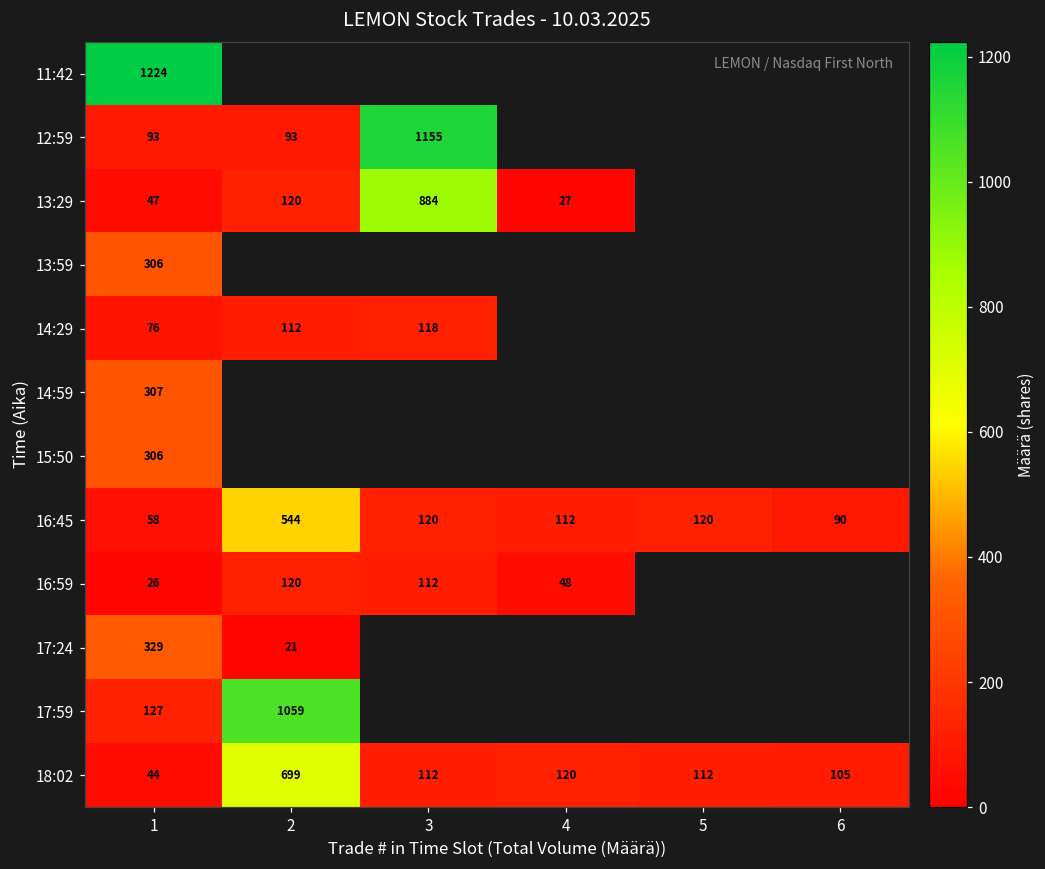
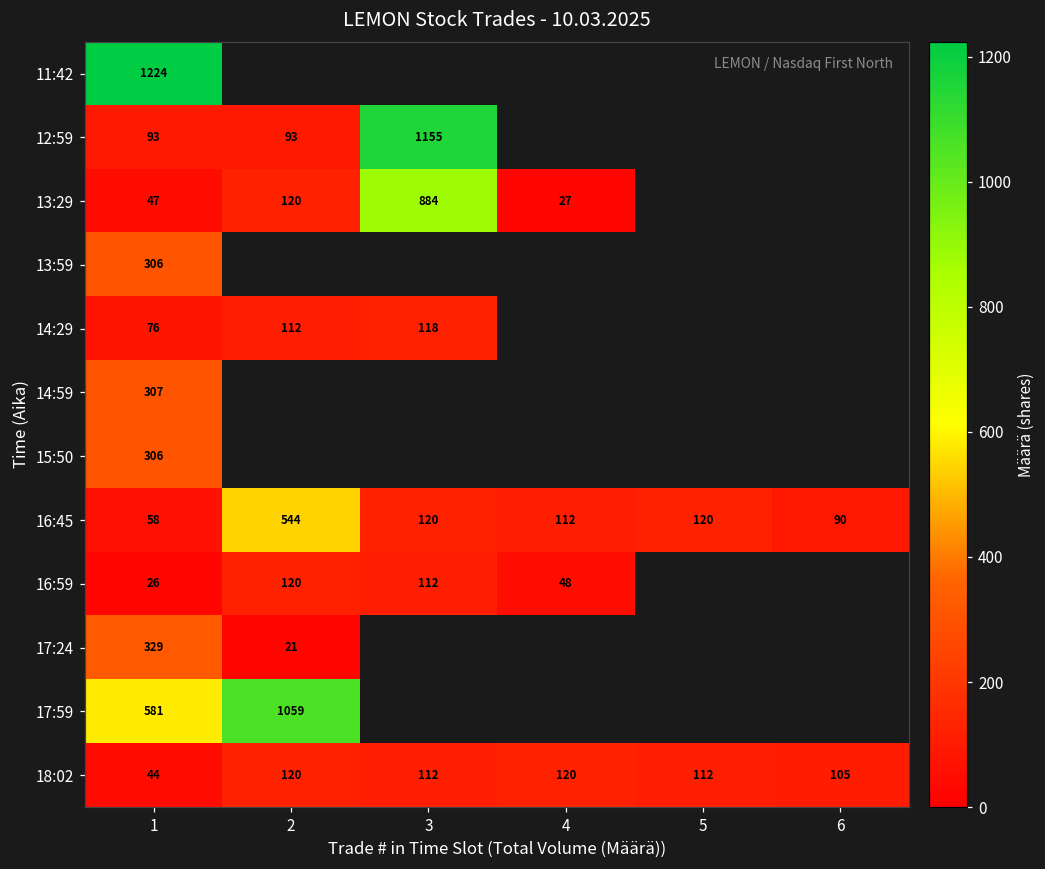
17:59, 1: 127 -> 581
18:02, 2: 699 -> 120
